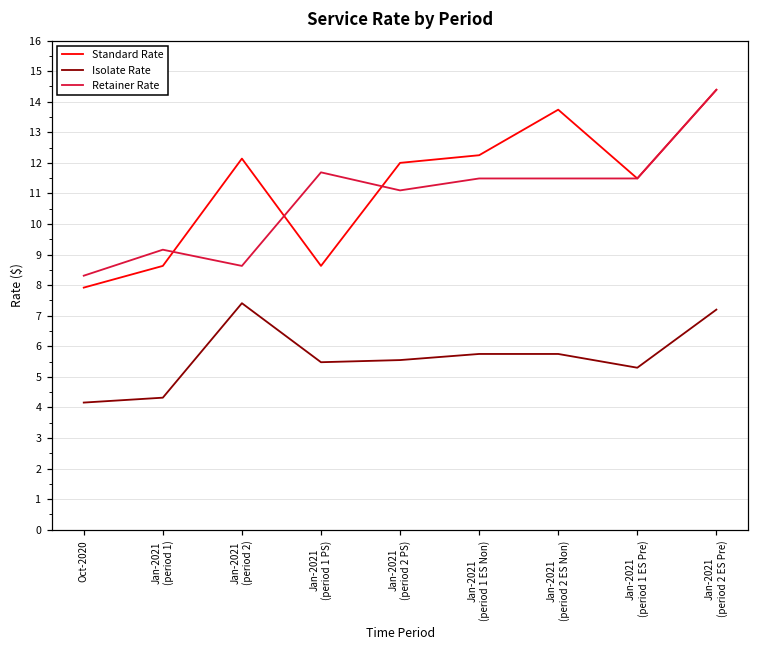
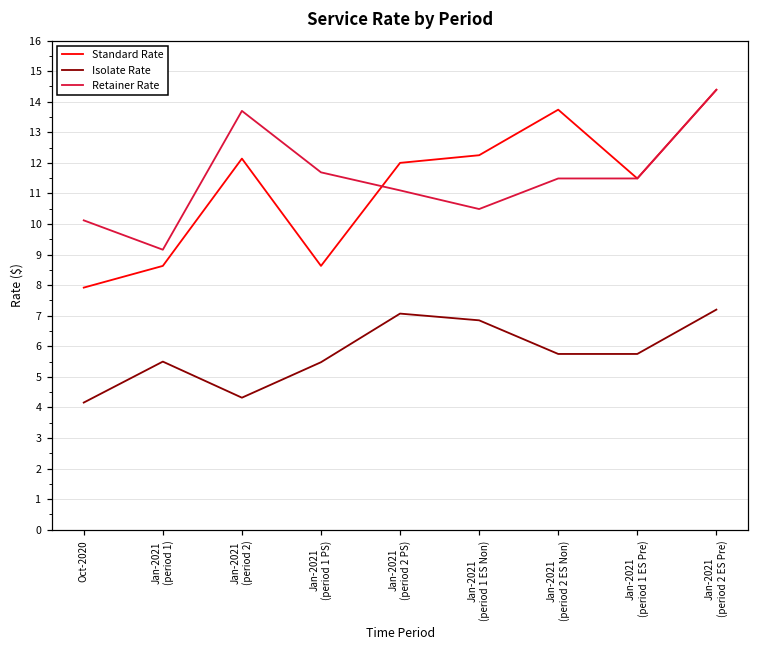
Retainer Rate, Oct-2020: 8.3 -> 10.1
Isolate Rate, Jan-2021 (period 1): 4.3 -> 5.5
Isolate Rate, Jan-2021 (period 2): 7.4 -> 4.3
Retainer Rate, Jan-2021 (period 2): 8.6 -> 13.7
Isolate Rate, Jan-2021 (period 2 PS): 5.6 -> 7.1
Isolate Rate, Jan-2021 (period 1 ES Non): 5.8 -> 6.9
Retainer Rate, Jan-2021 (period 1 ES Non): 11.5 -> 10.5
Isolate Rate, Jan-2021 (period 1 ES Pre): 5.3 -> 5.8
